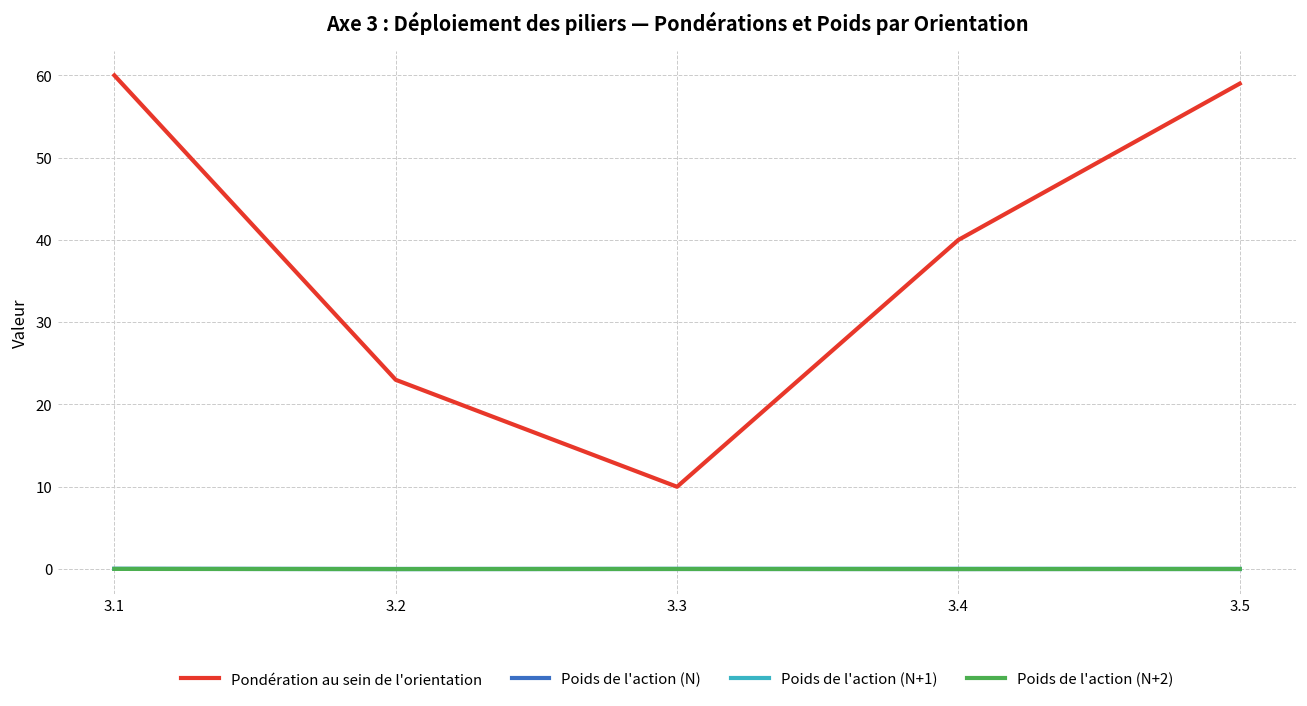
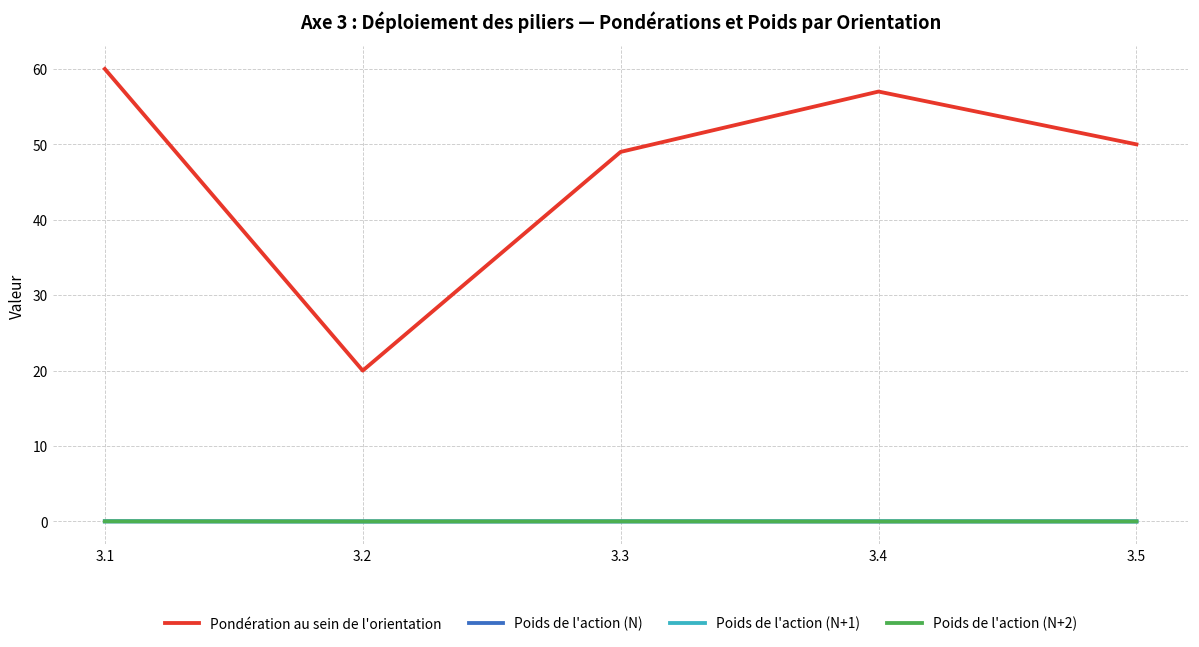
Pondération au sein de l'orientation, 3.2: 23 -> 20
Pondération au sein de l'orientation, 3.3: 10 -> 49
Pondération au sein de l'orientation, 3.4: 40 -> 57
Pondération au sein de l'orientation, 3.5: 59 -> 50
